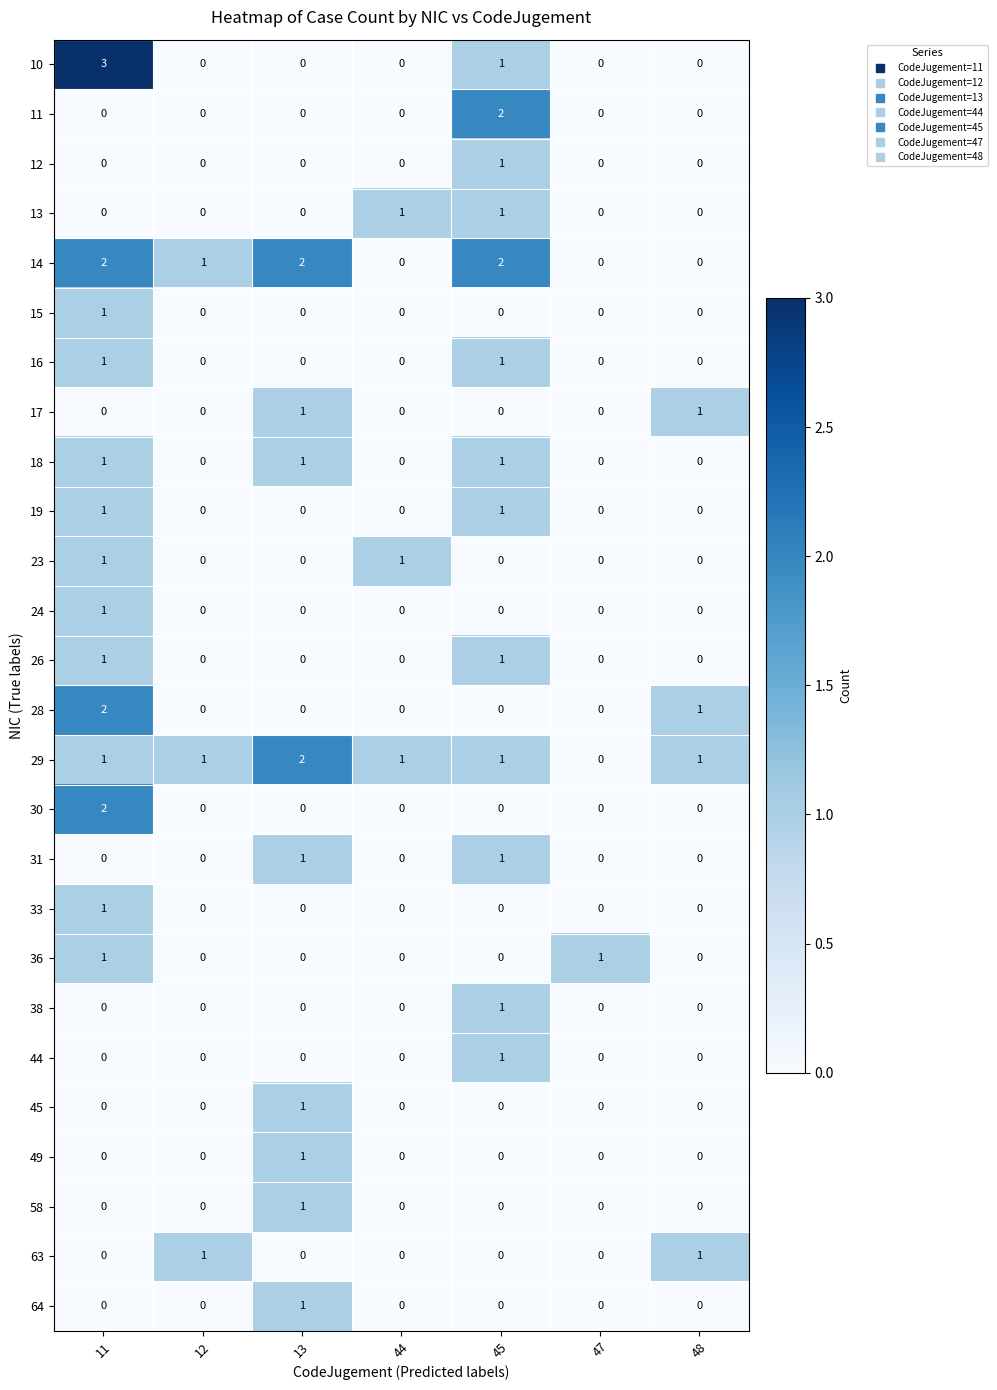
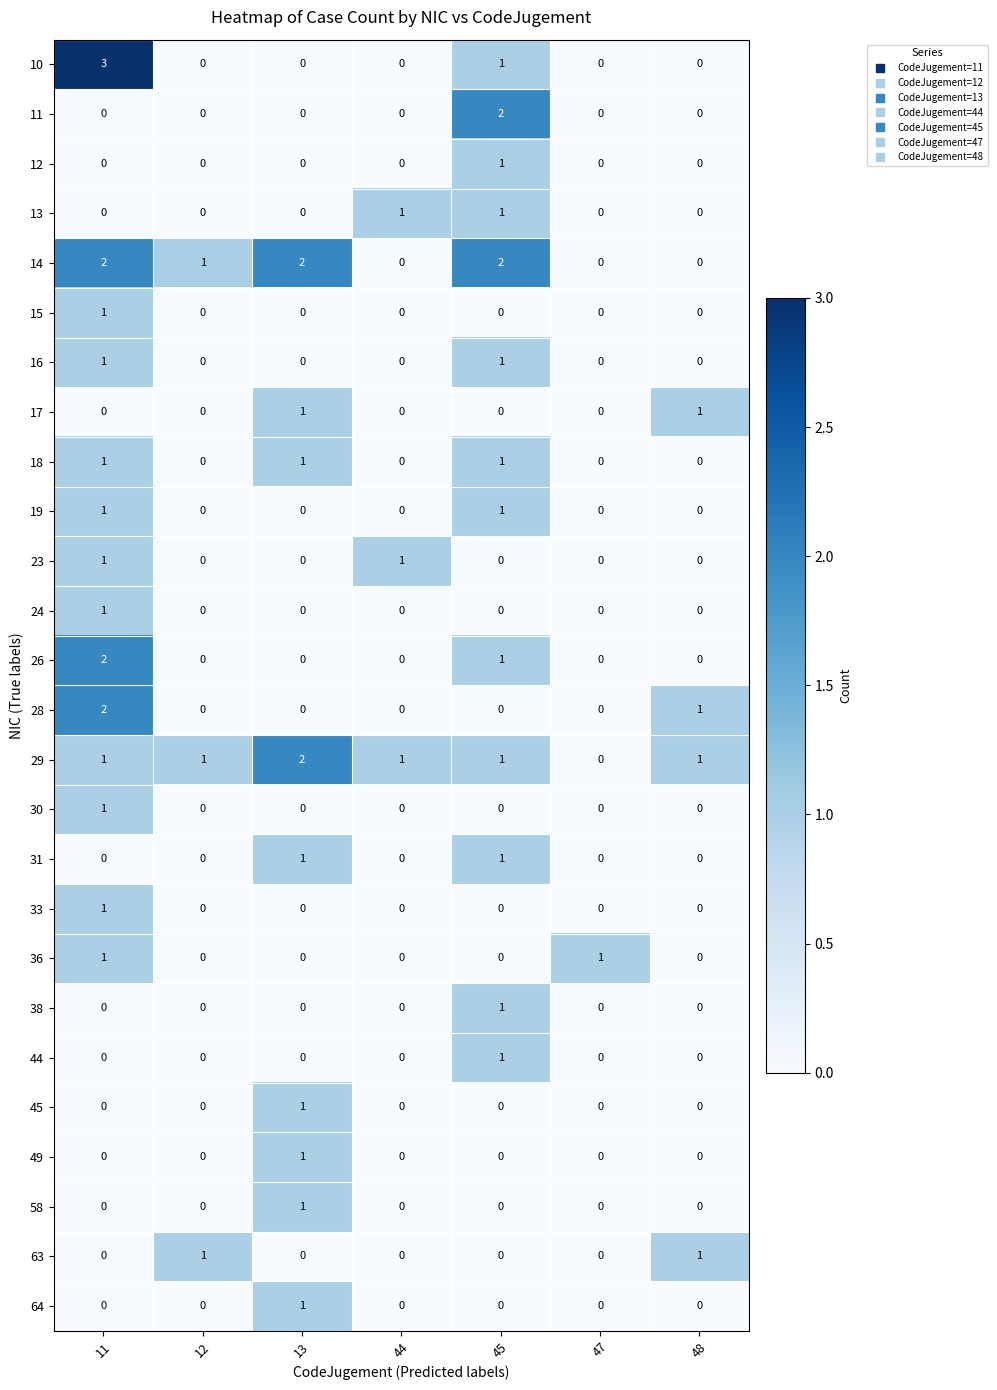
26, 11: 1 -> 2
30, 11: 2 -> 1
